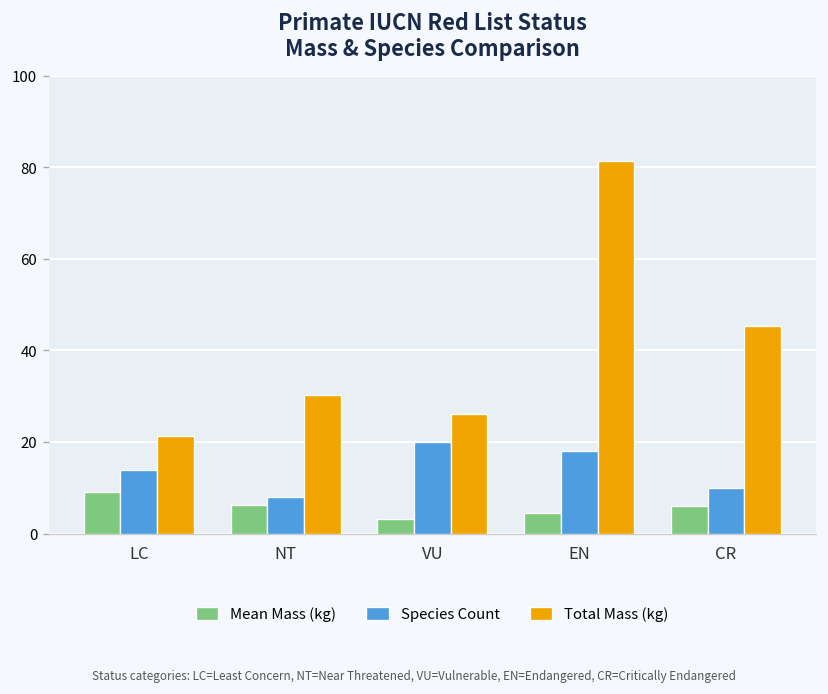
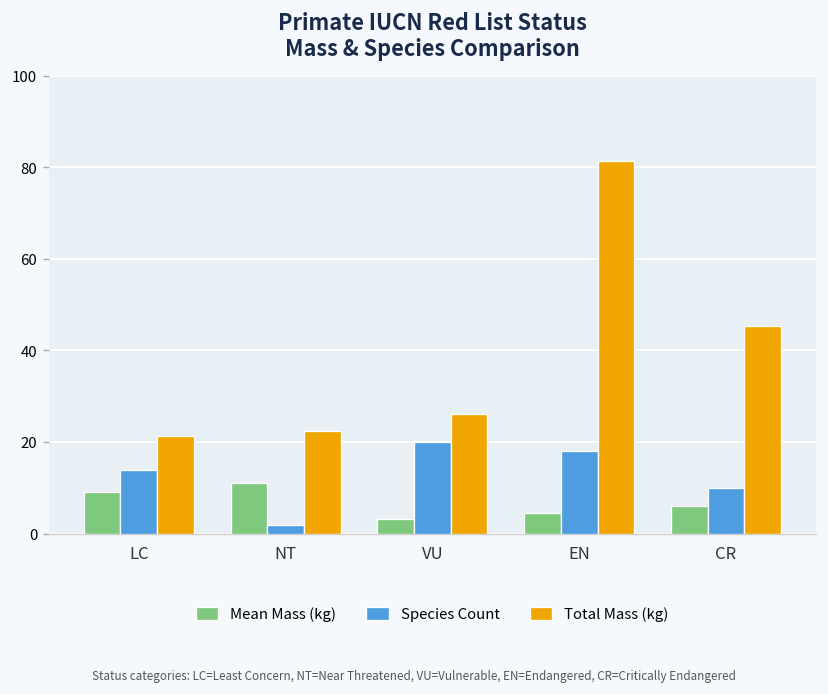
Mean Mass (kg), NT: 6 -> 11
Species Count, NT: 8 -> 2
Total Mass (kg), NT: 30 -> 22
